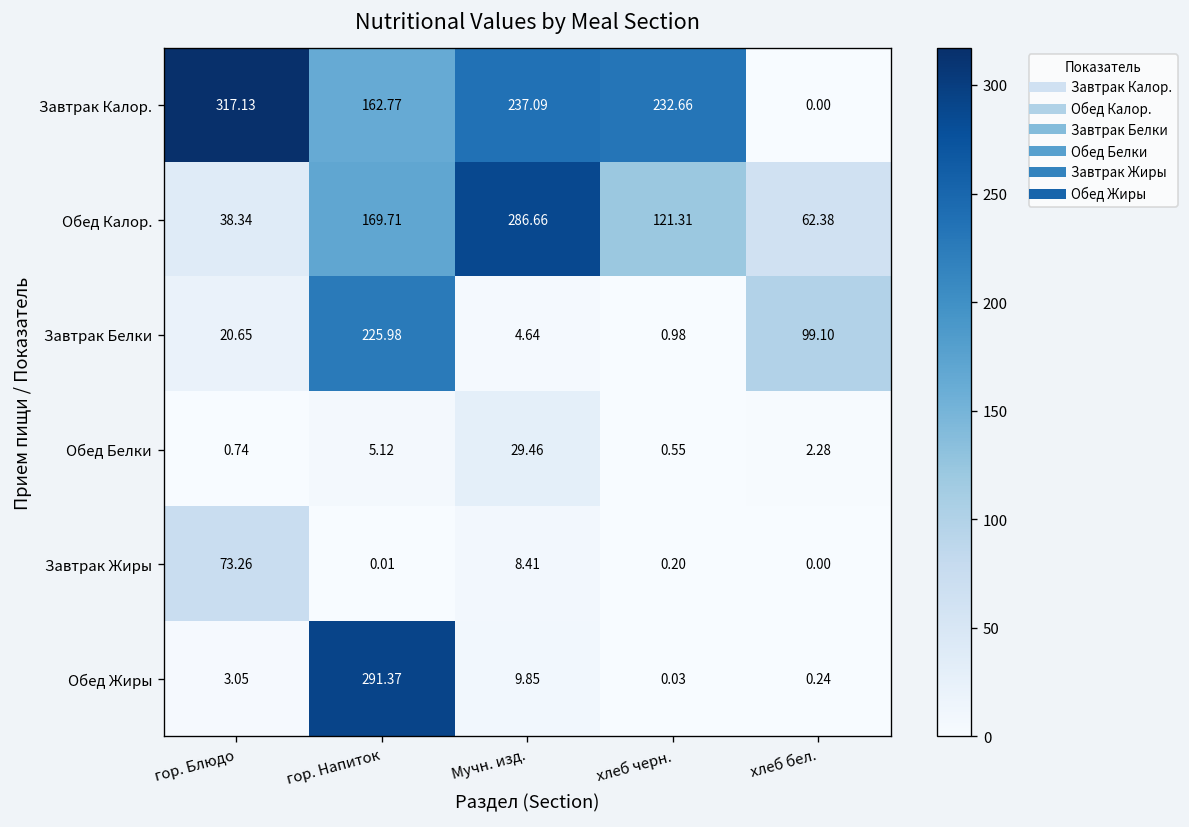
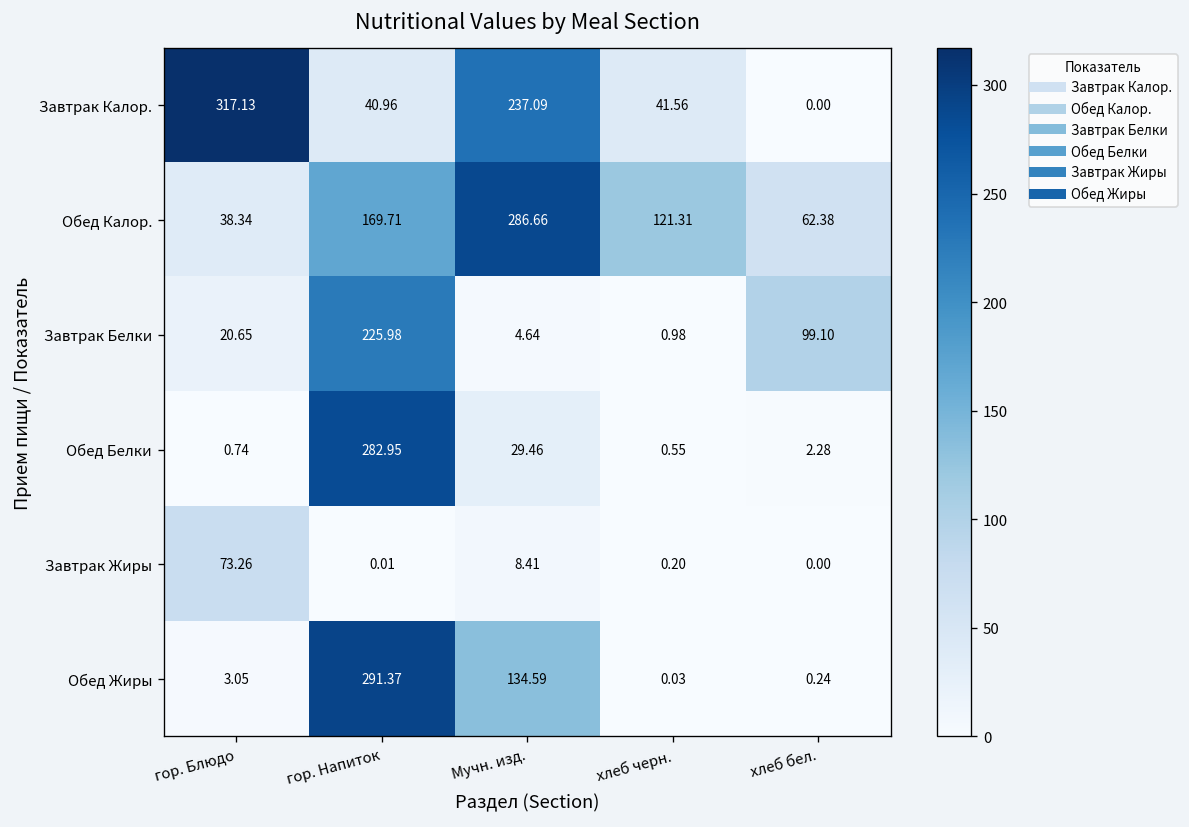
Завтрак Калор., гор. Напиток: 162.77 -> 40.96
Завтрак Калор., хлеб черн.: 232.66 -> 41.56
Обед Белки, гор. Напиток: 5.12 -> 282.95
Обед Жиры, Мучн. изд.: 9.85 -> 134.59
